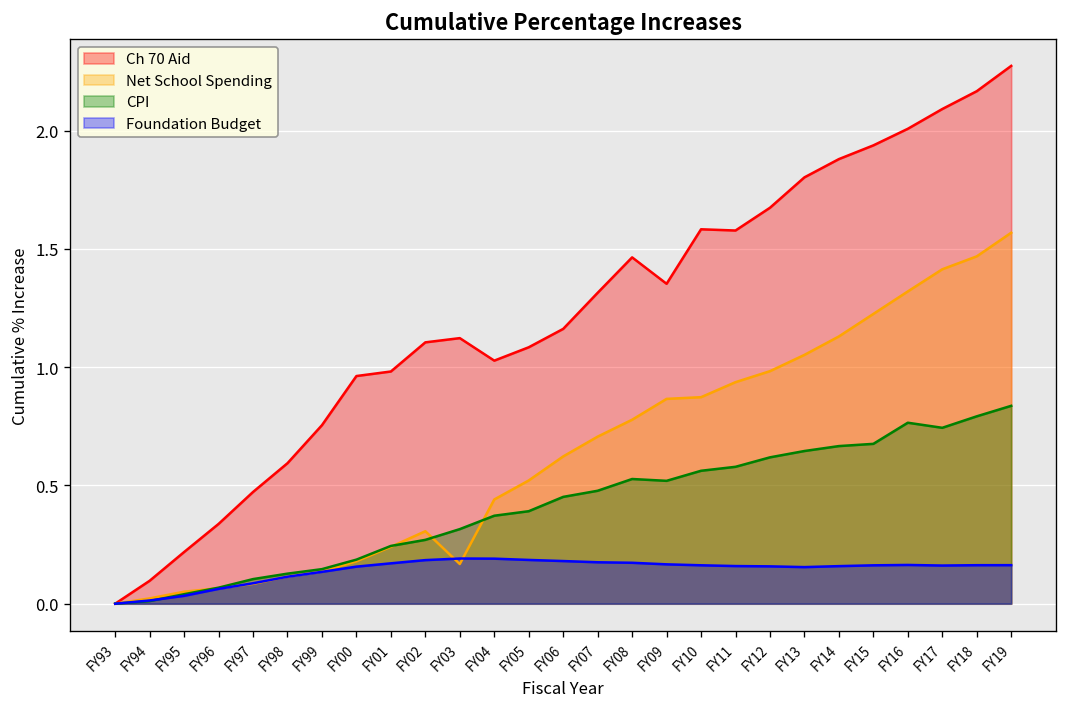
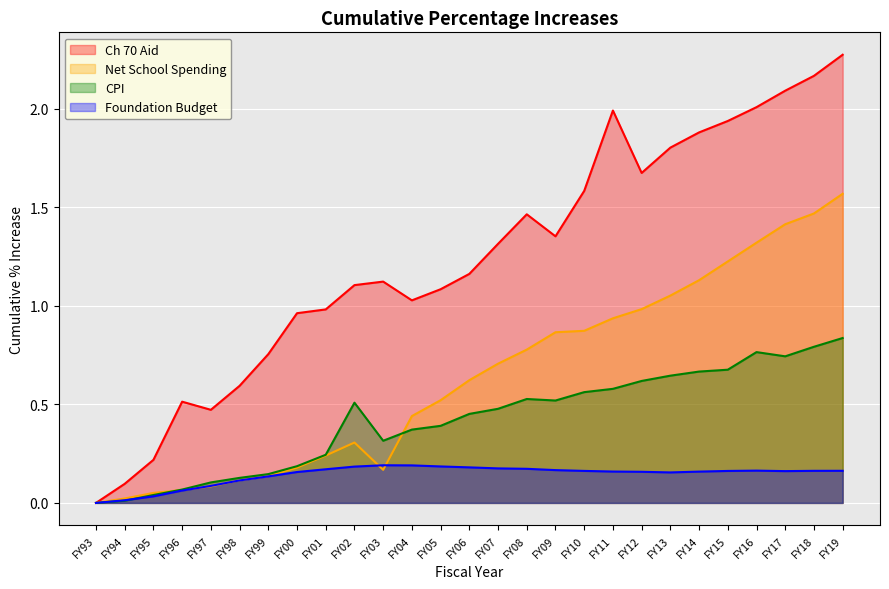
Ch 70 Aid, FY96: 0.34 -> 0.51
CPI, FY02: 0.27 -> 0.51
Ch 70 Aid, FY11: 1.58 -> 1.99
